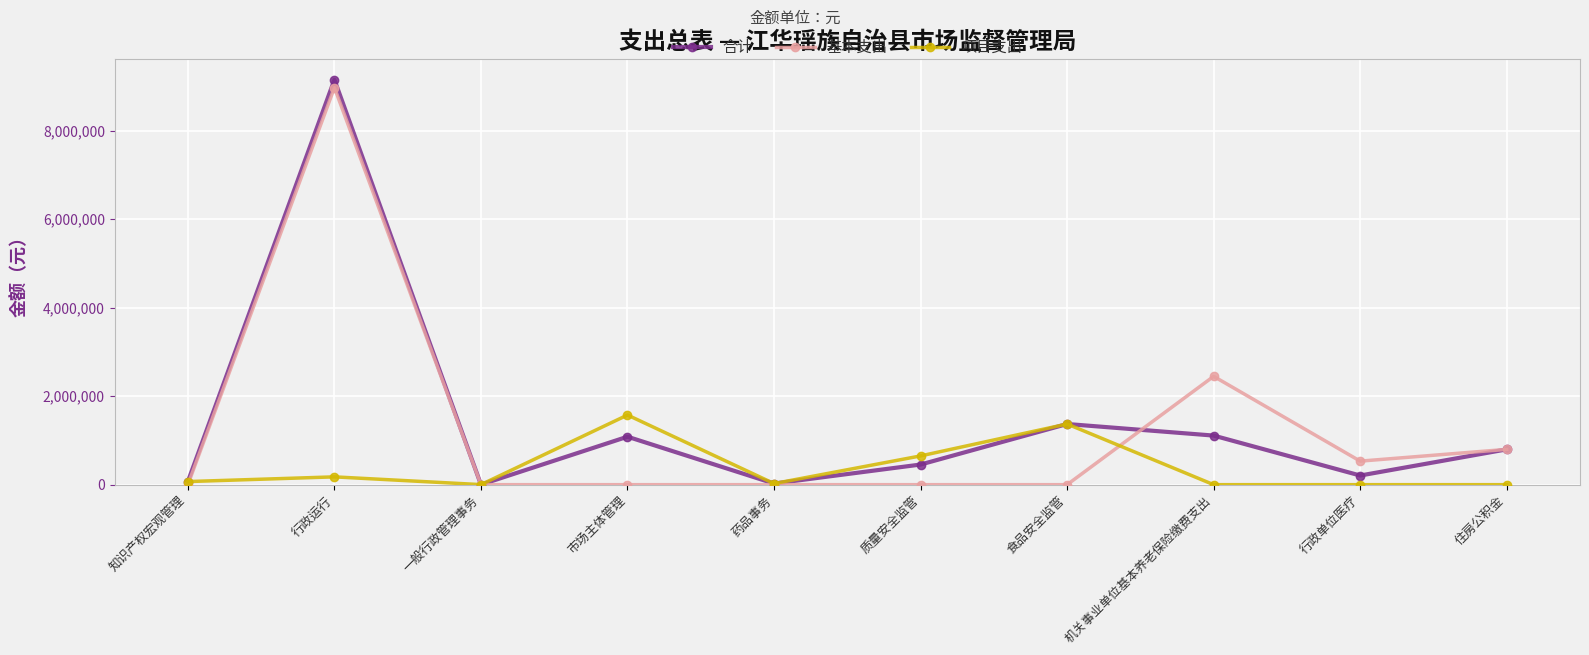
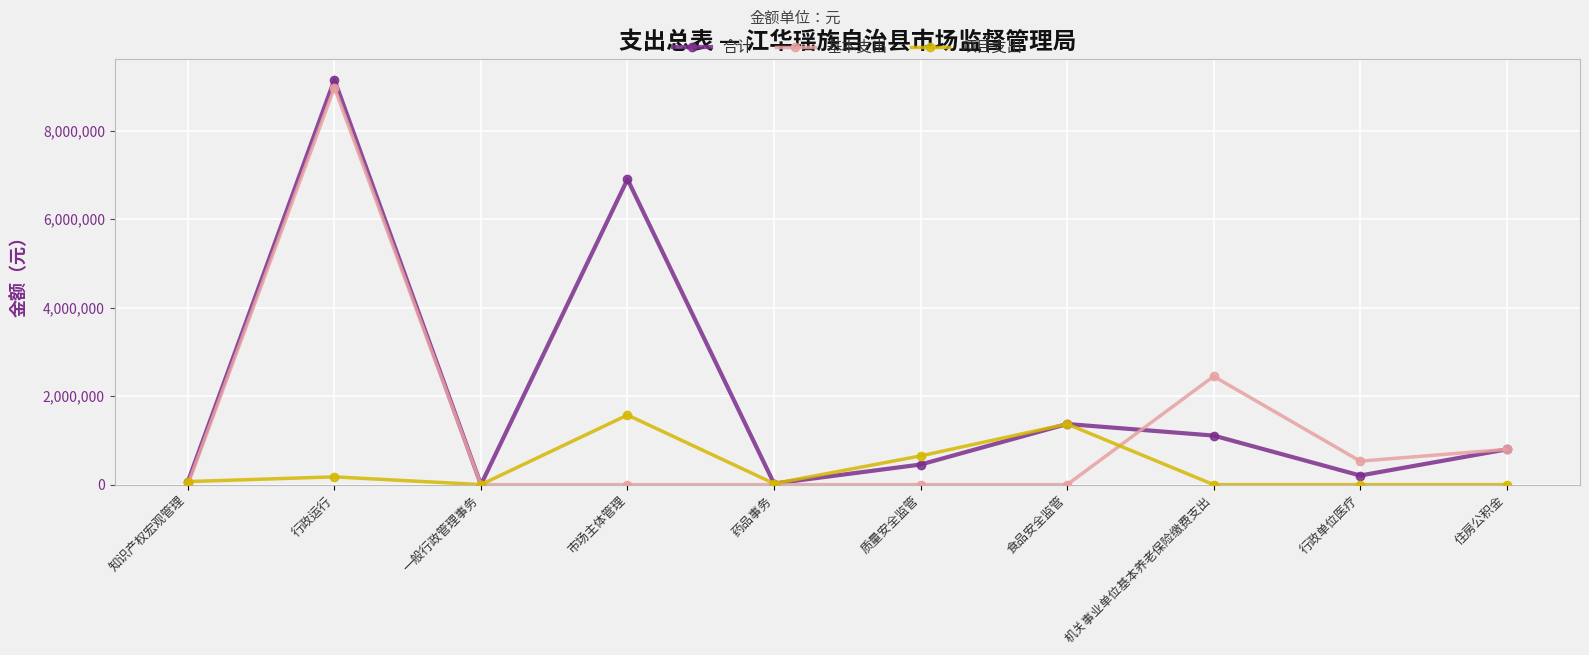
合计, 市场主体管理: 1,100,000 -> 6,900,000
